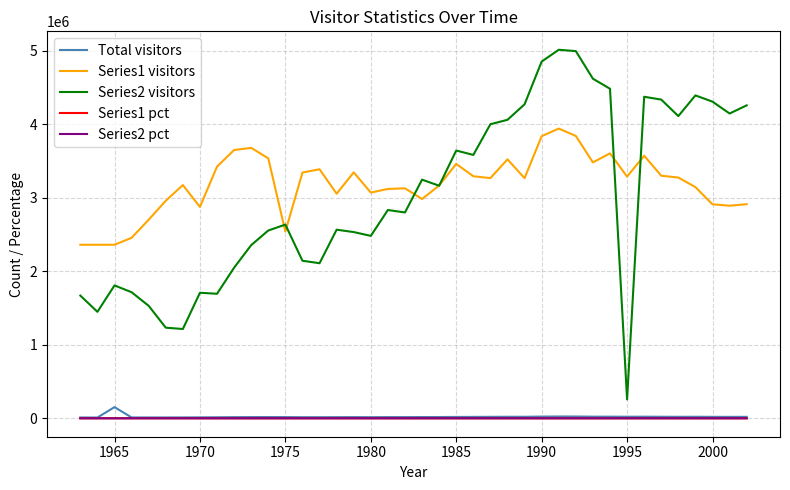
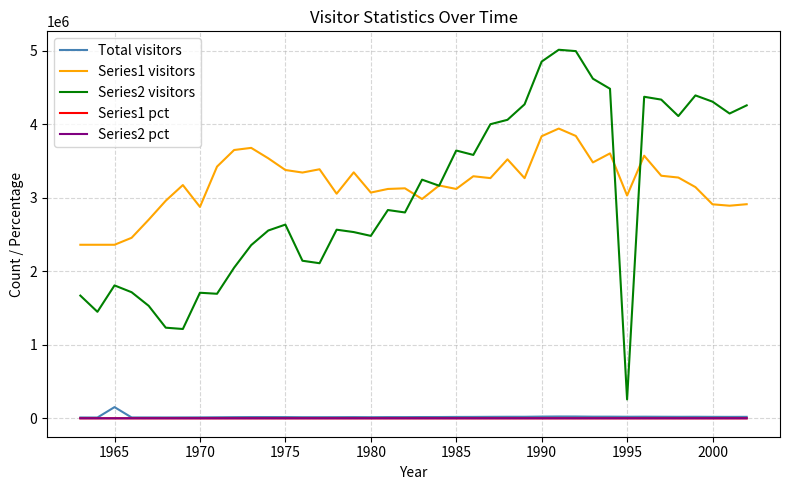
Series1 visitors, 1975: 2500000 -> 3400000
Series1 visitors, 1985: 3500000 -> 3100000
Series1 visitors, 1995: 3300000 -> 3000000
